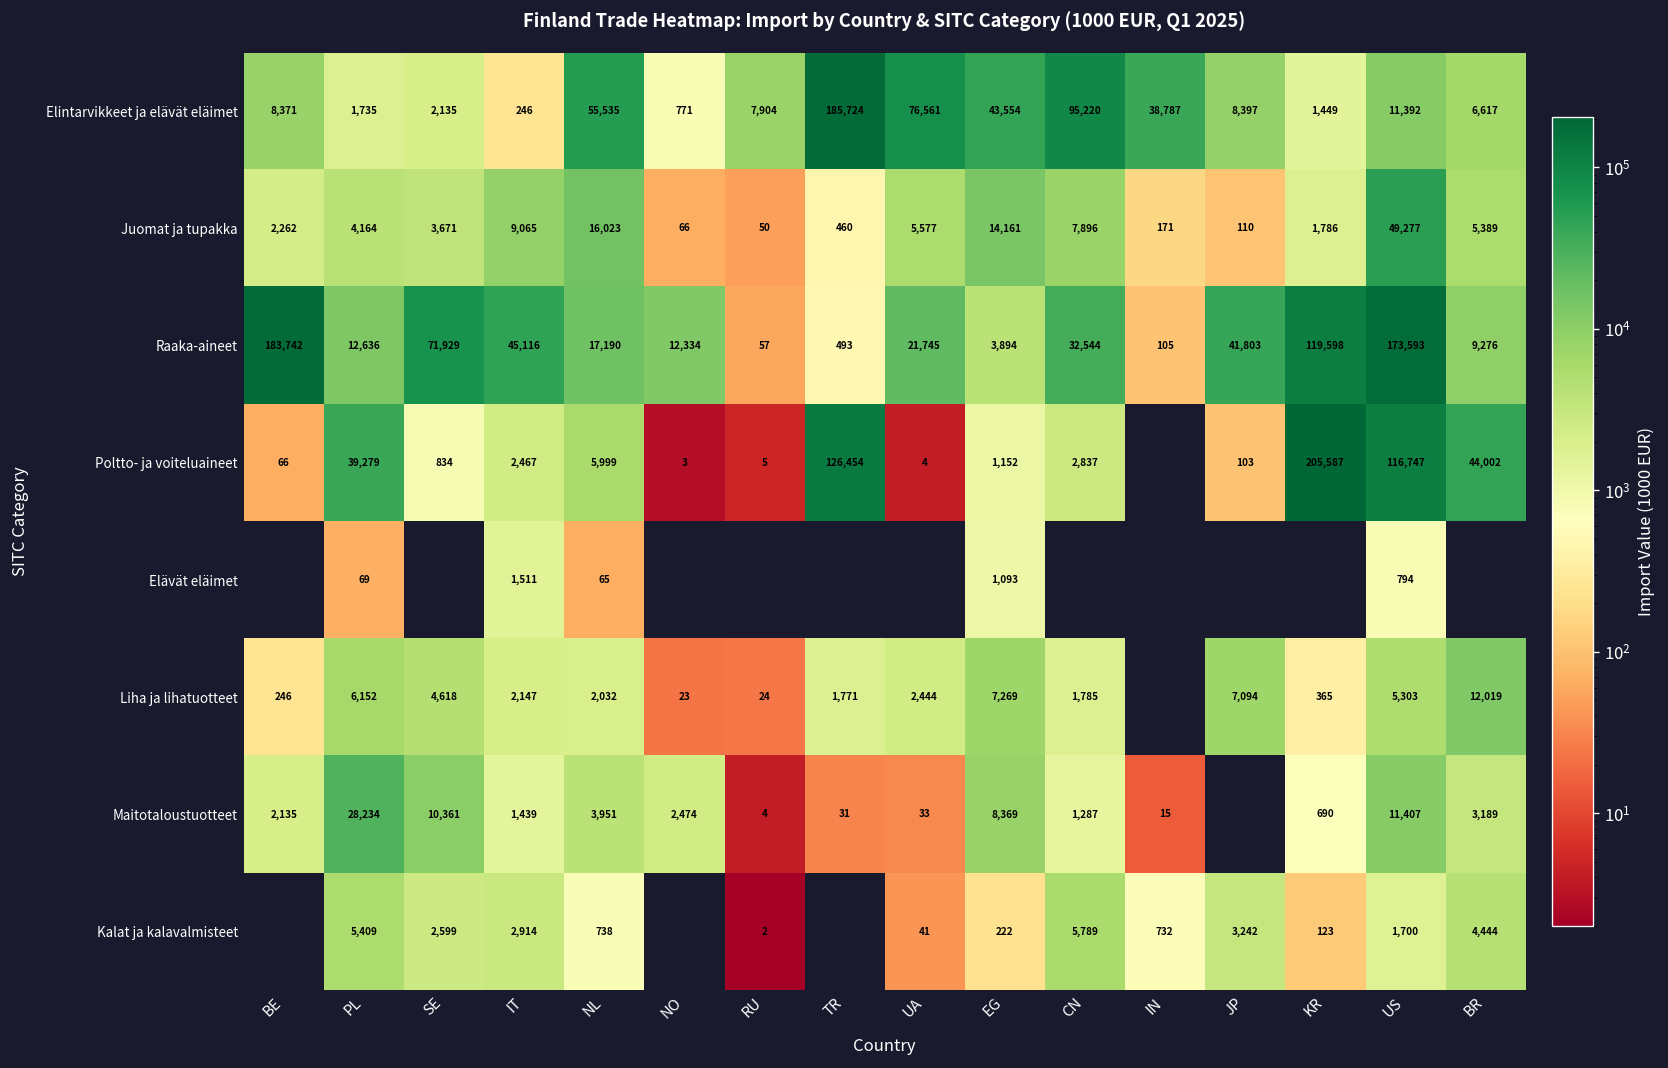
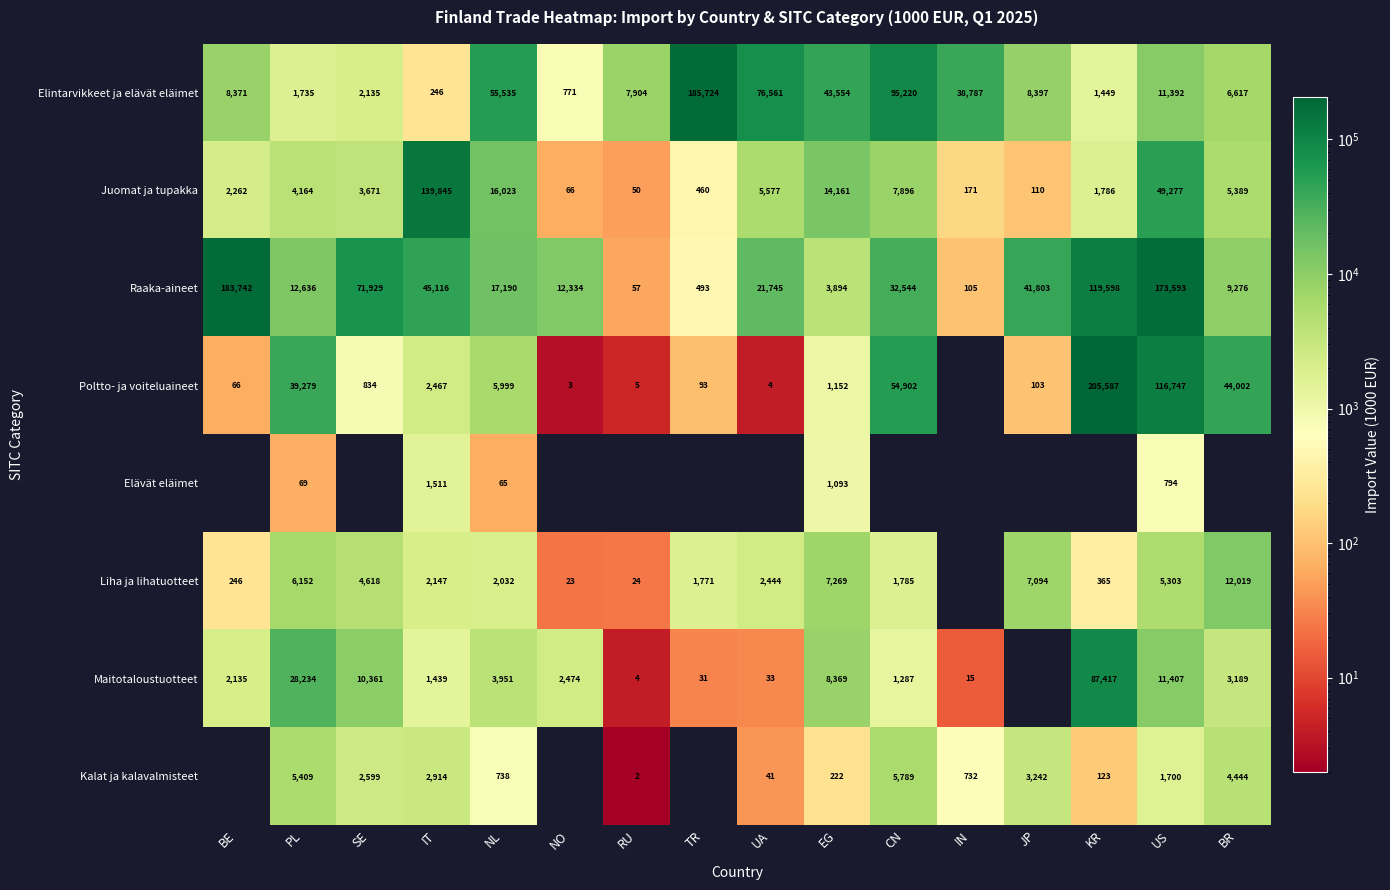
Juomat ja tupakka, IT: 9,065 -> 139,845
Poltto- ja voiteluaineet, TR: 126,454 -> 93
Poltto- ja voiteluaineet, CN: 2,837 -> 54,902
Maitotaloustuotteet, KR: 690 -> 87,417
